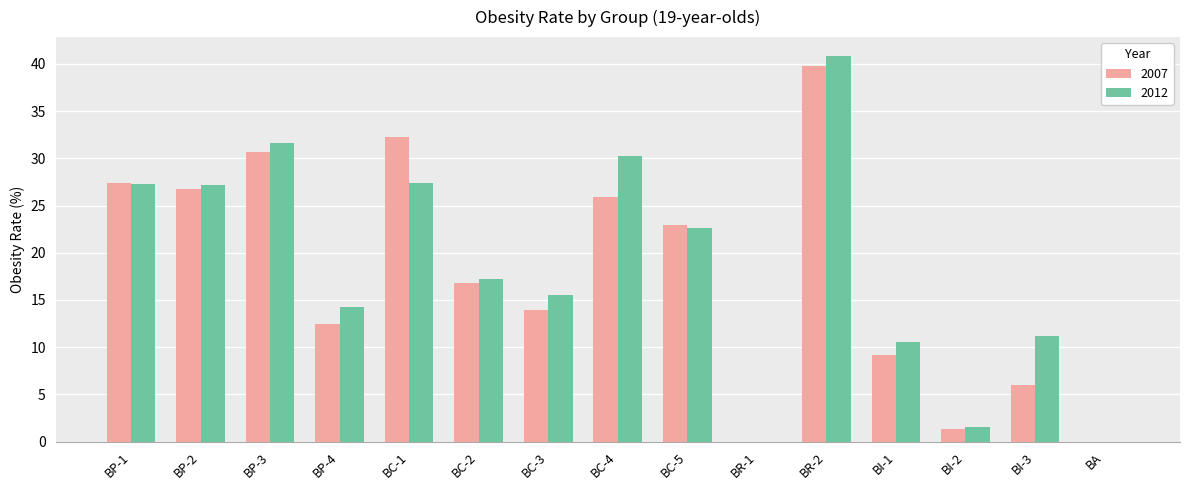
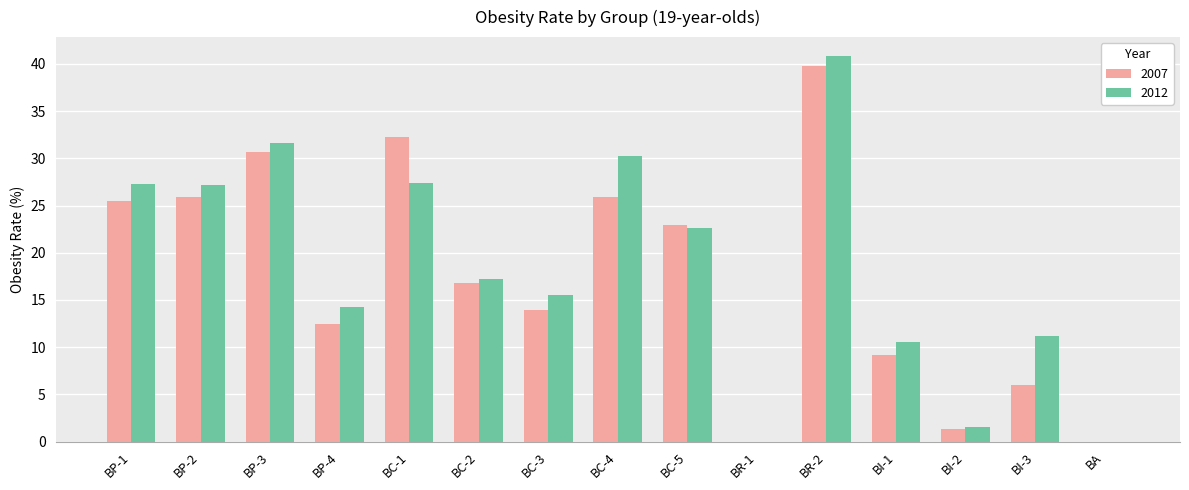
2007, BP-1: 27 -> 26
2007, BP-2: 27 -> 26
